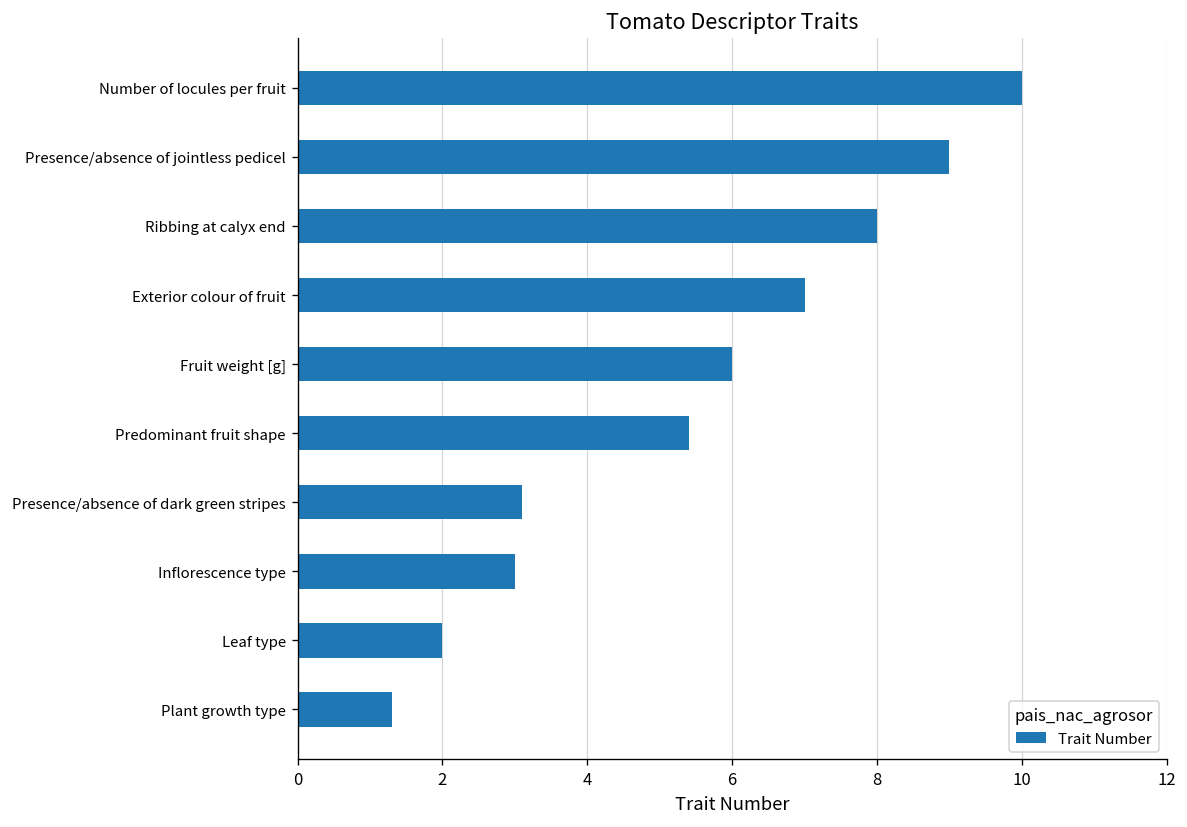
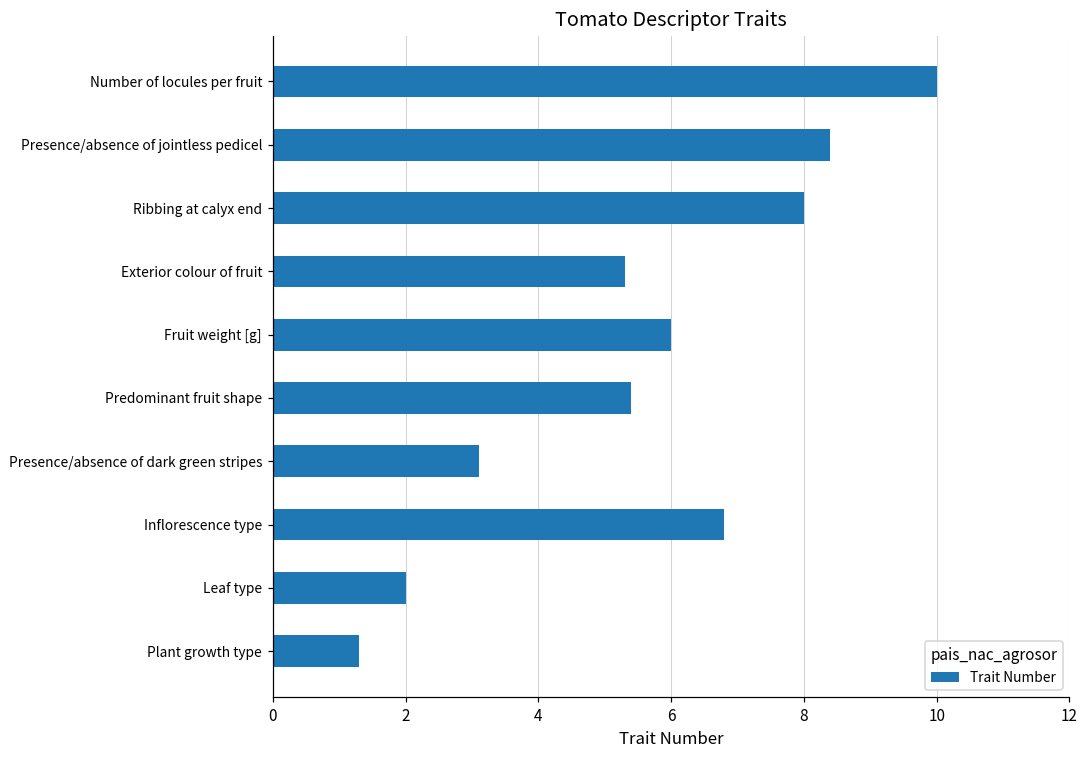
Presence/absence of jointless pedicel: 9.0 -> 8.4
Exterior colour of fruit: 7.0 -> 5.3
Inflorescence type: 3.0 -> 6.8
